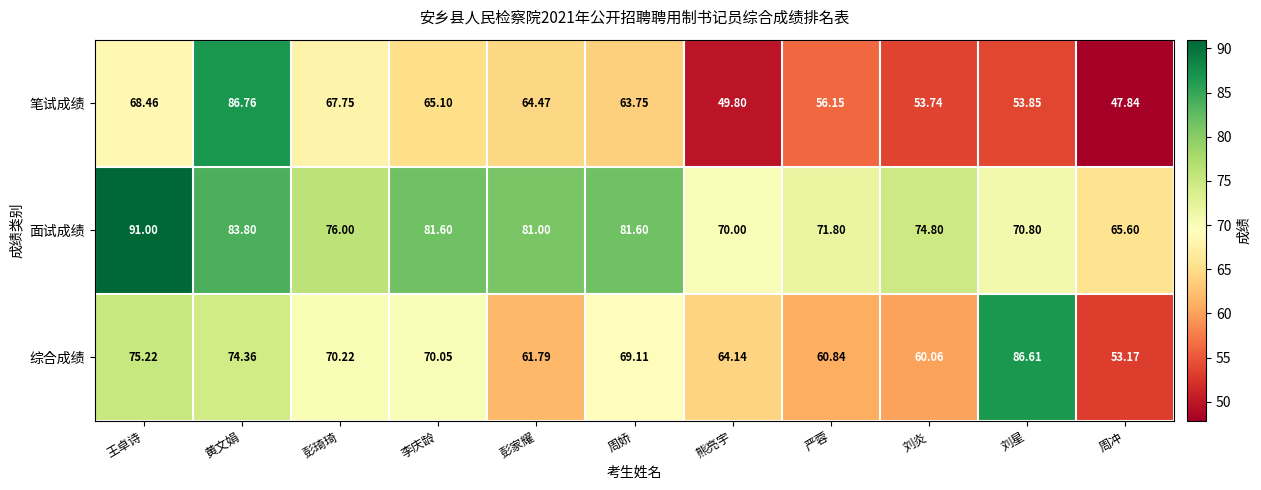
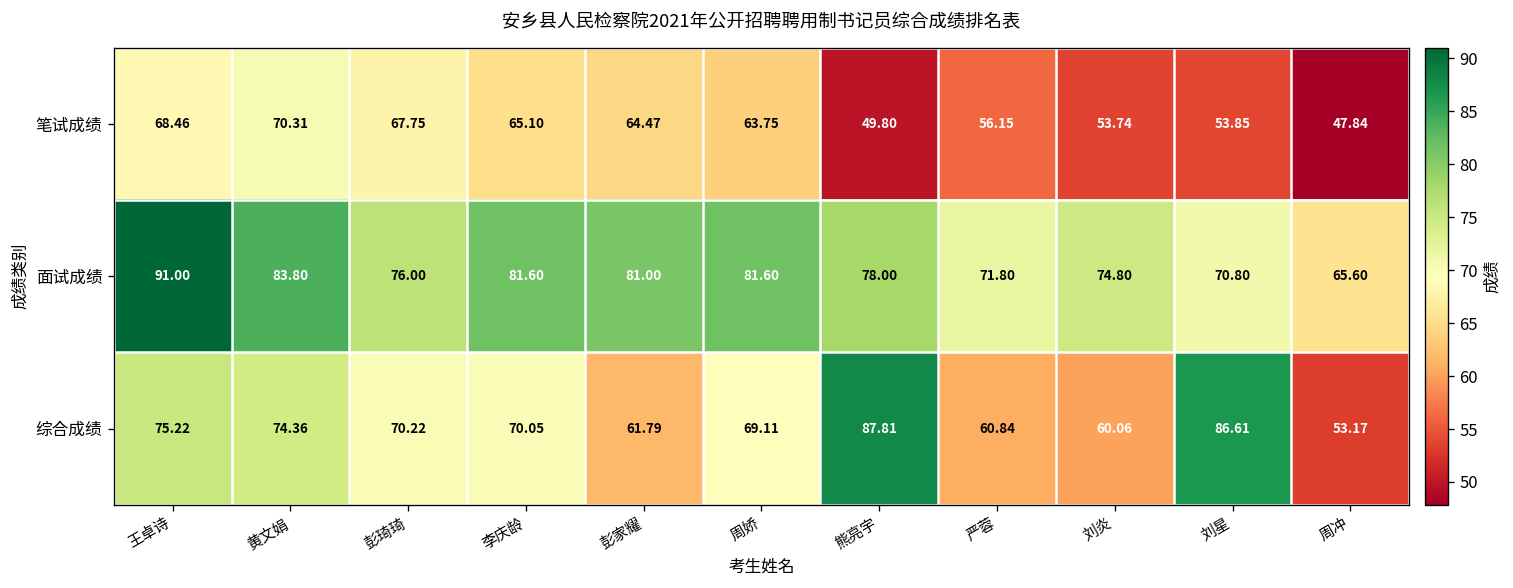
笔试成绩, 黄文娟: 86.76 -> 70.31
面试成绩, 熊亮宇: 70.00 -> 78.00
综合成绩, 熊亮宇: 64.14 -> 87.81
